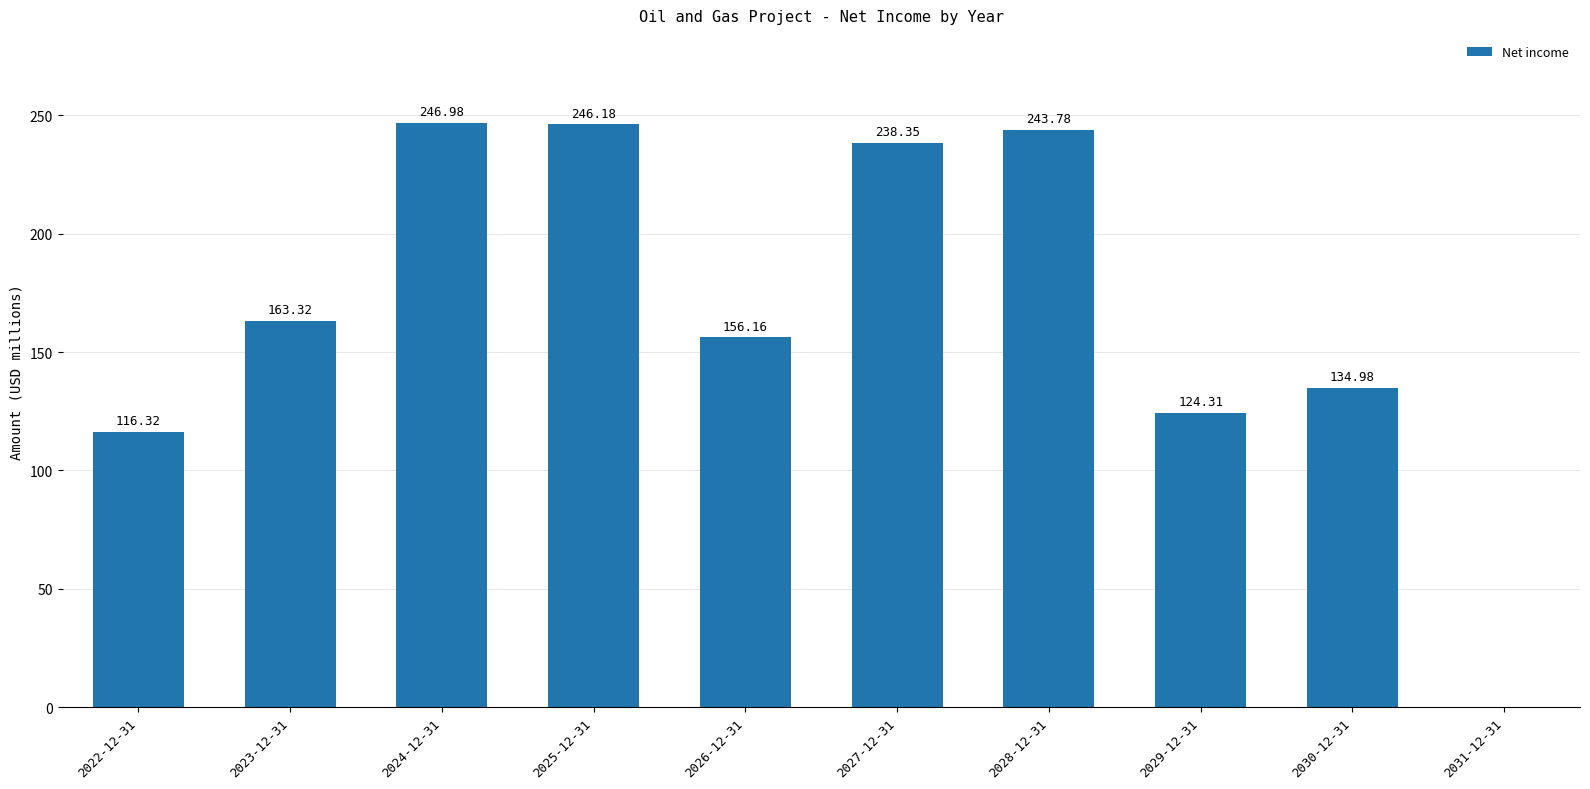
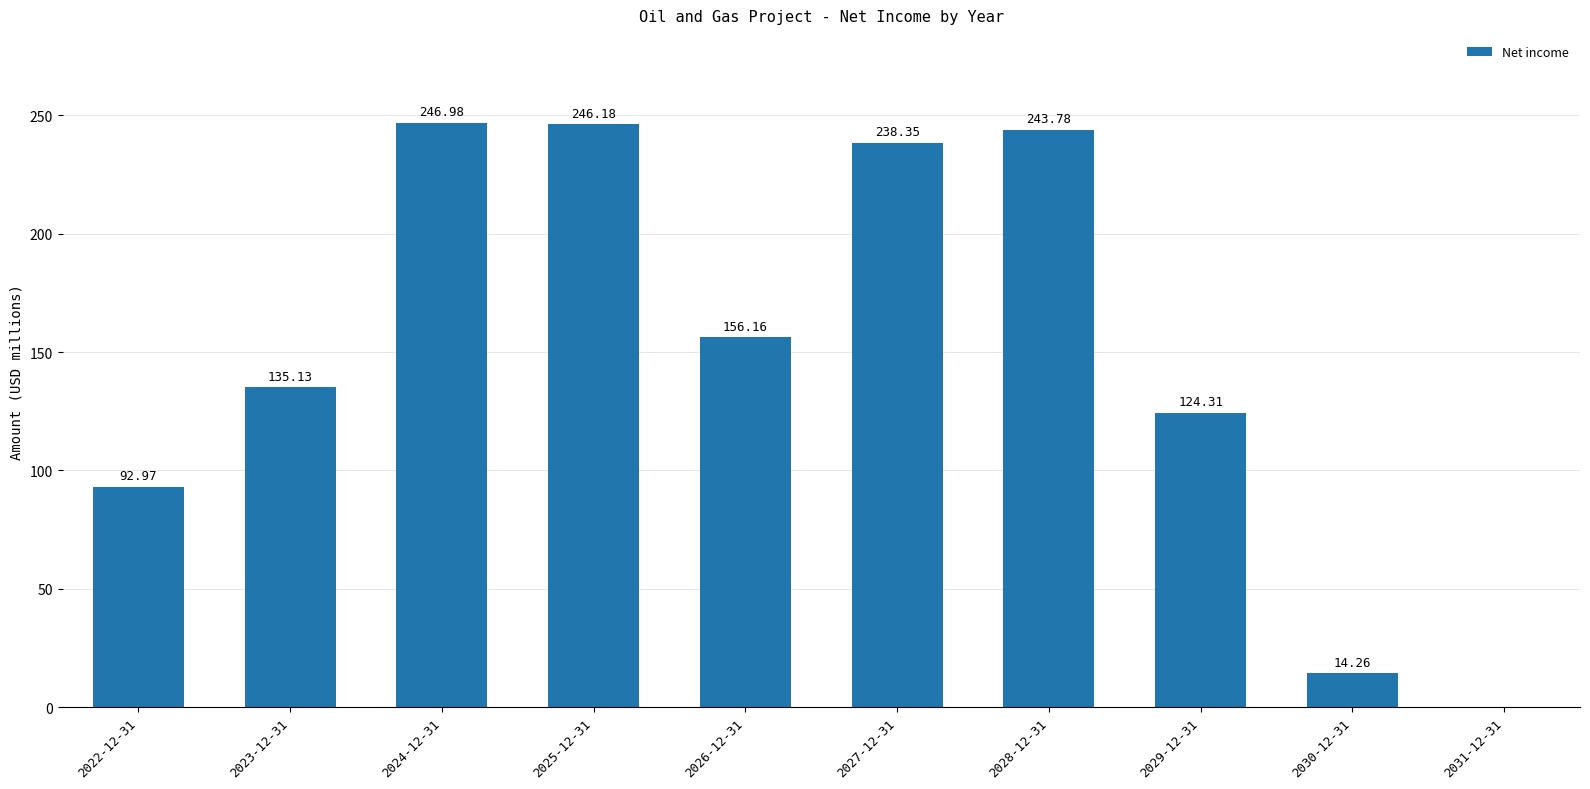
2022-12-31: 116.32 -> 92.97
2023-12-31: 163.32 -> 135.13
2030-12-31: 134.98 -> 14.26
